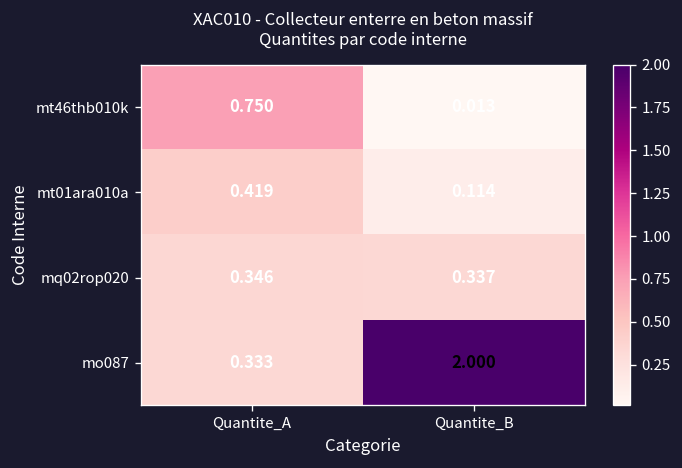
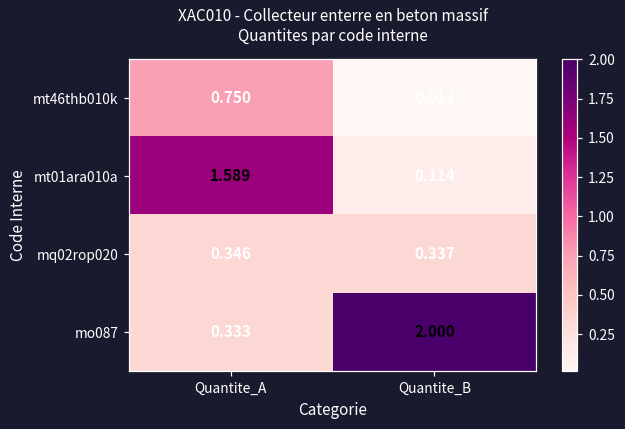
mt01ara010a, Quantite_A: 0.419 -> 1.589
